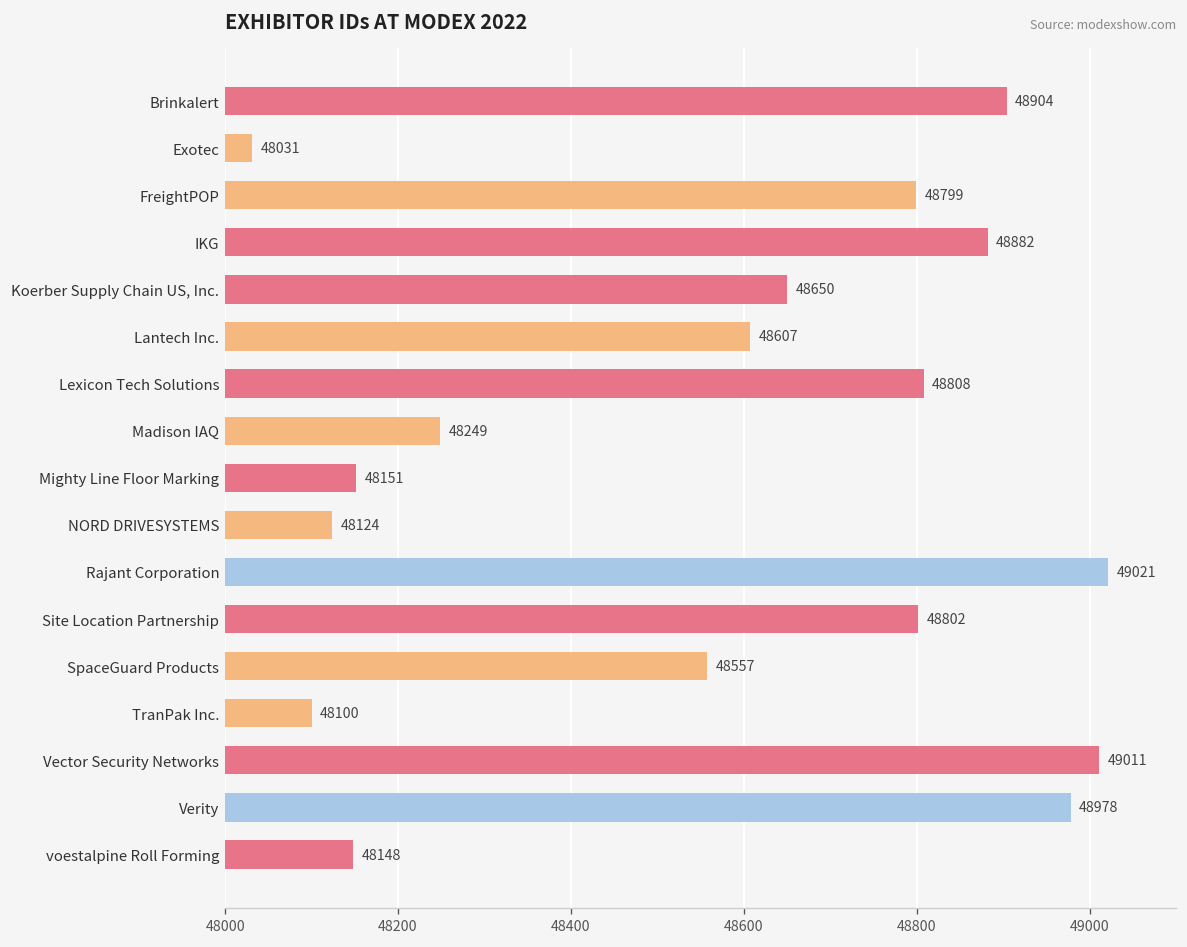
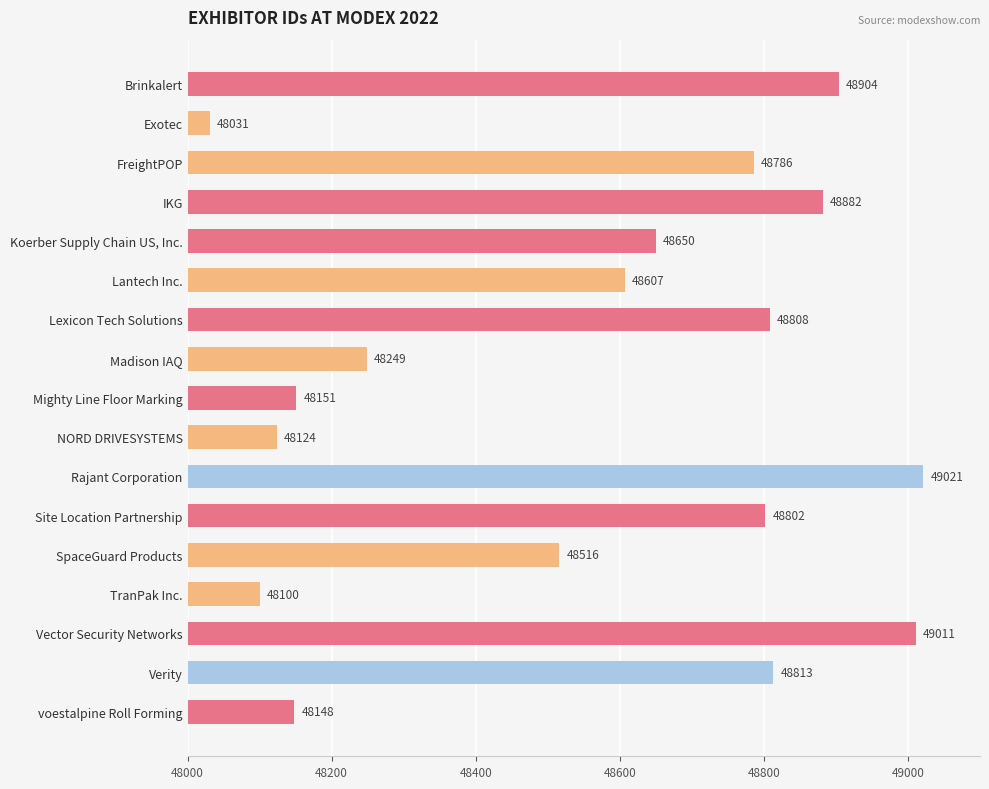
FreightPOP: 48799 -> 48786
SpaceGuard Products: 48557 -> 48516
Verity: 48978 -> 48813
